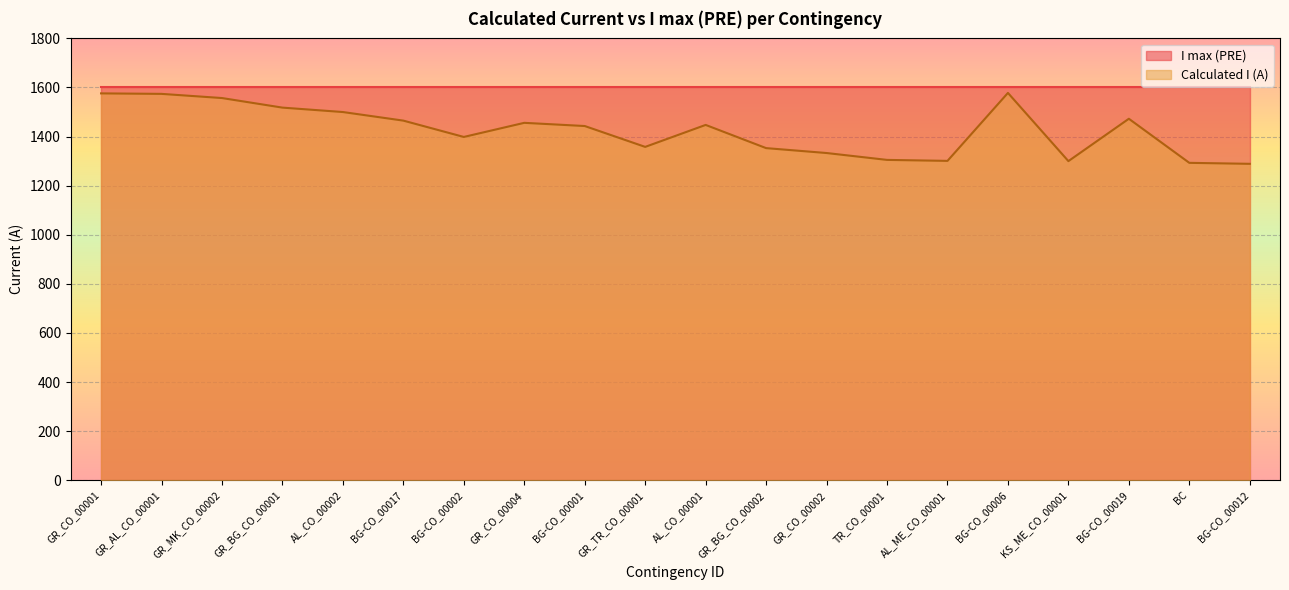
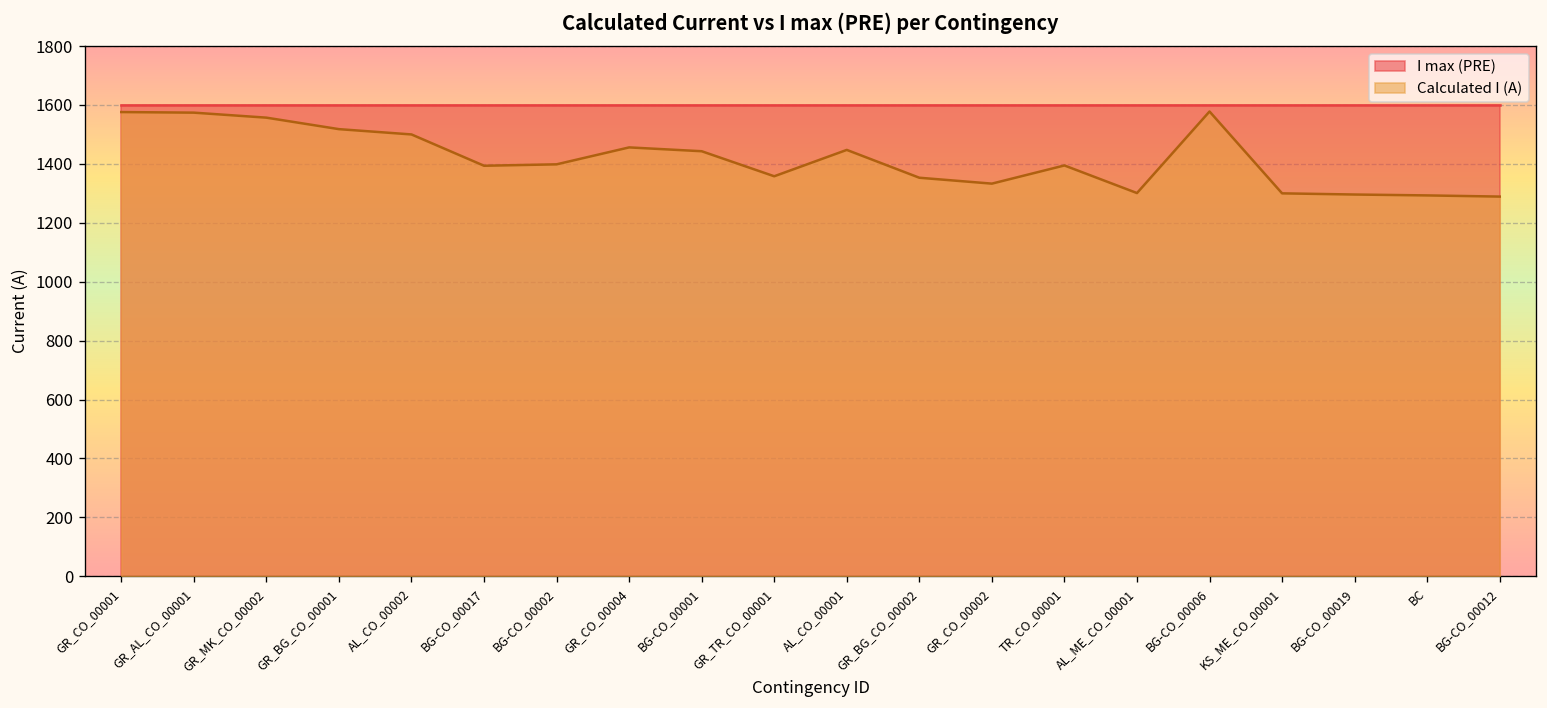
Calculated I (A), BG-CO_00017: 1470 -> 1390
Calculated I (A), TR_CO_00001: 1310 -> 1390
Calculated I (A), BG-CO_00019: 1470 -> 1300
